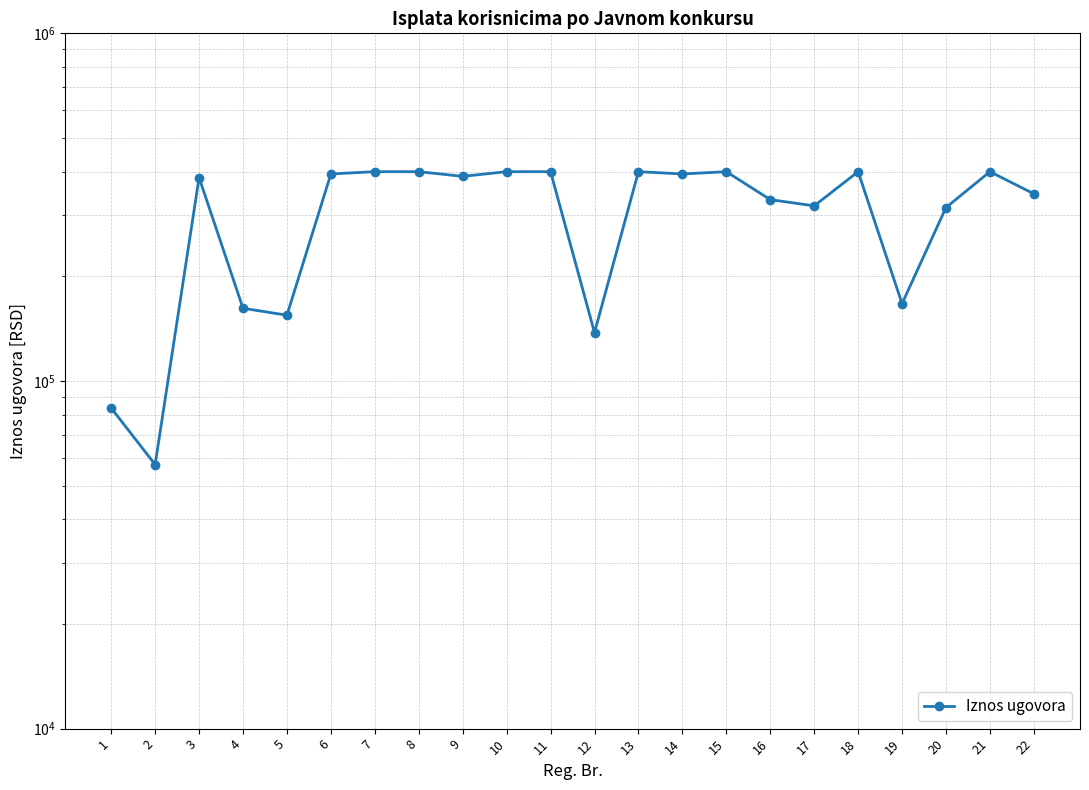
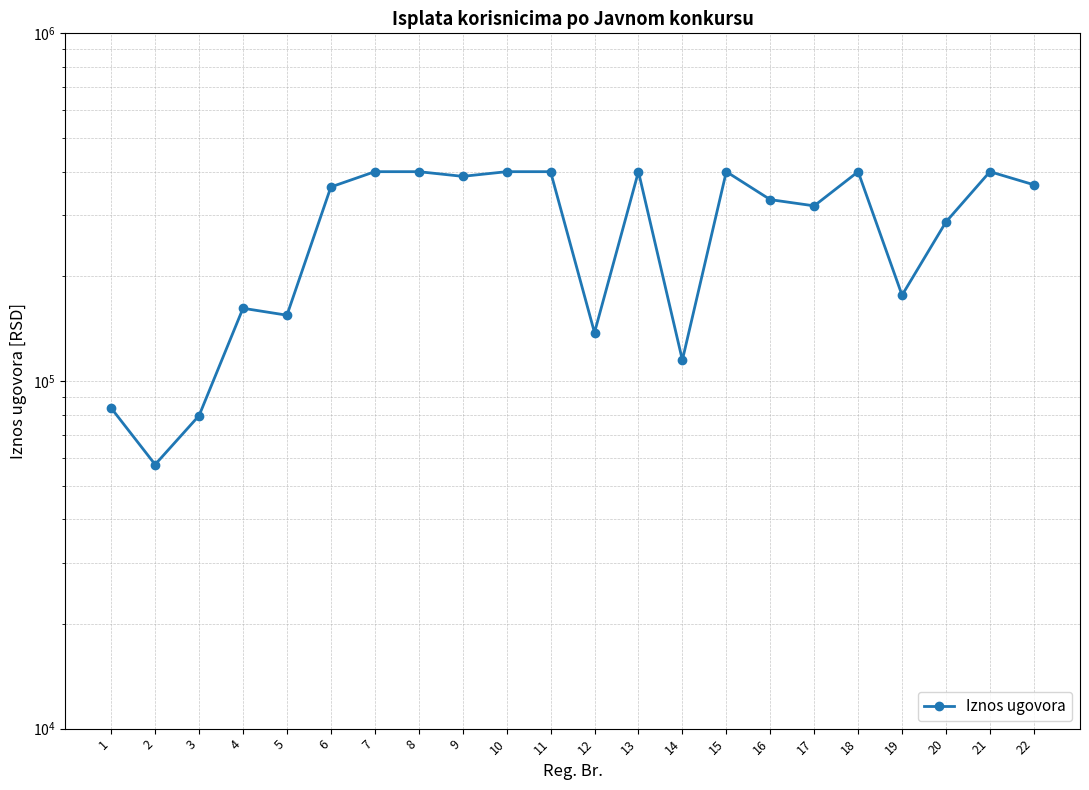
3: 380000 -> 80000
6: 390000 -> 360000
14: 390000 -> 115000
19: 170000 -> 180000
20: 320000 -> 290000
22: 350000 -> 370000
